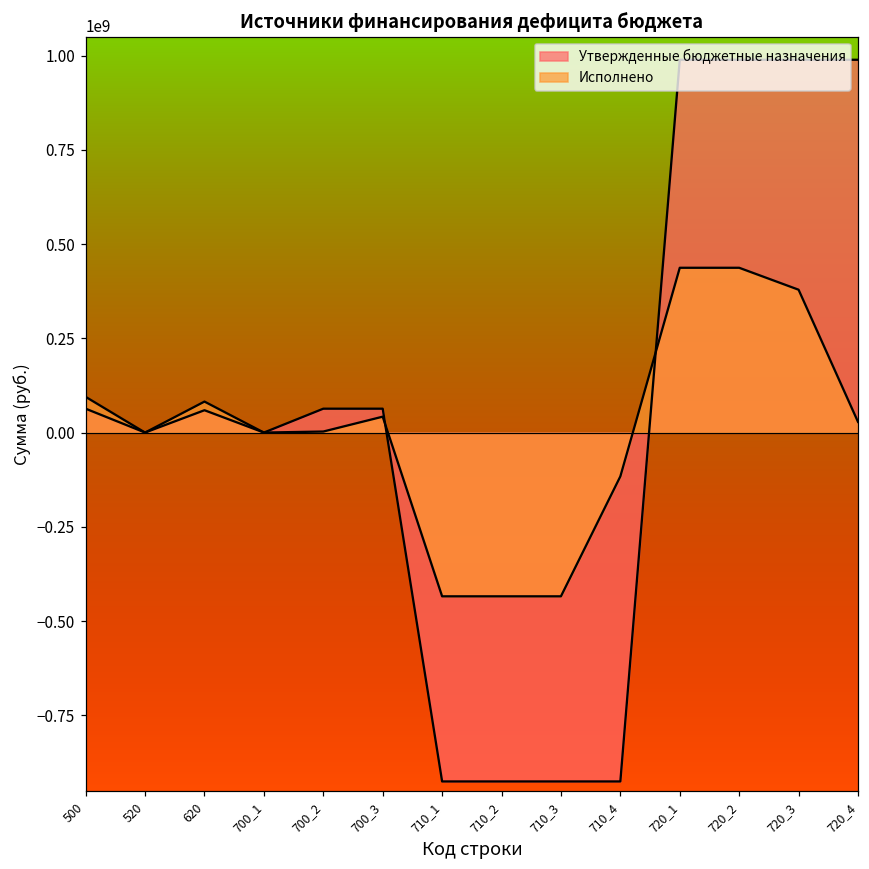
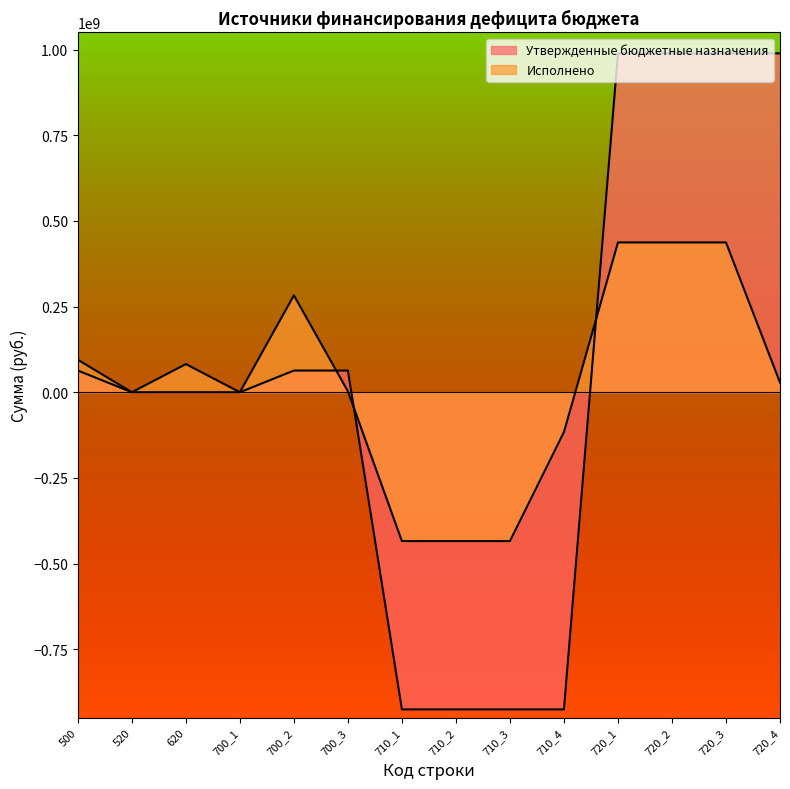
Утвержденные бюджетные назначения, 620: 60000000 -> 0
Исполнено, 700_2: 0 -> 280000000
Исполнено, 700_3: 40000000 -> 0
Исполнено, 720_3: 380000000 -> 440000000
